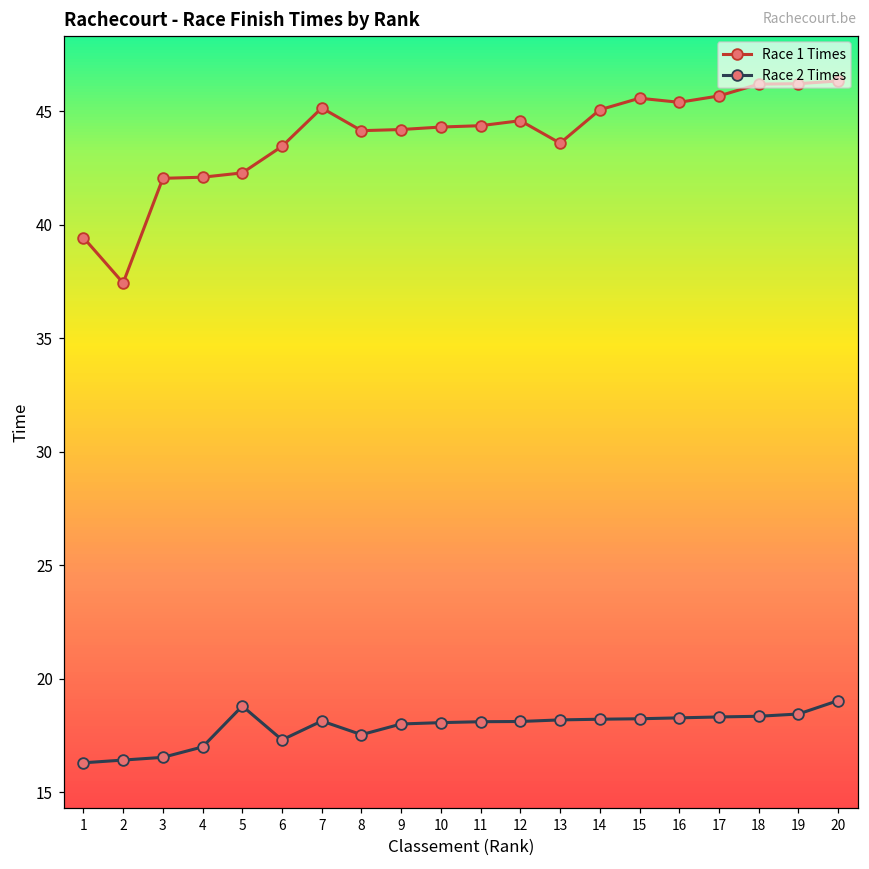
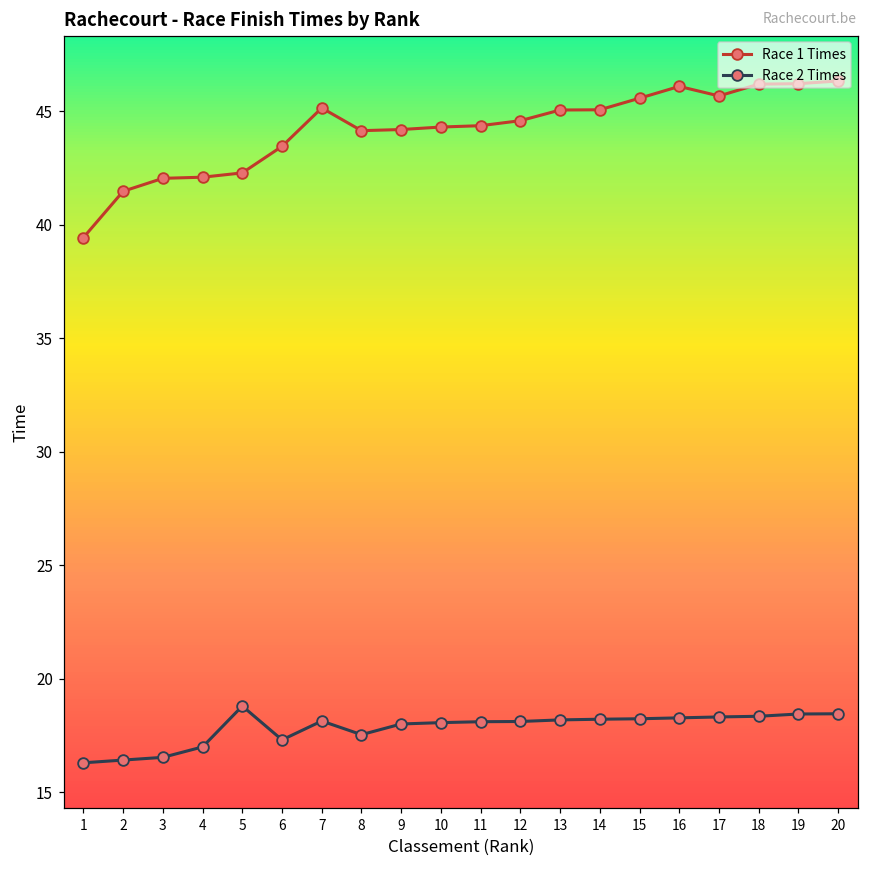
Race 1 Times, 2: 37.4 -> 41.5
Race 1 Times, 13: 43.6 -> 45.1
Race 1 Times, 16: 45.4 -> 46.1
Race 2 Times, 20: 19.0 -> 18.5
